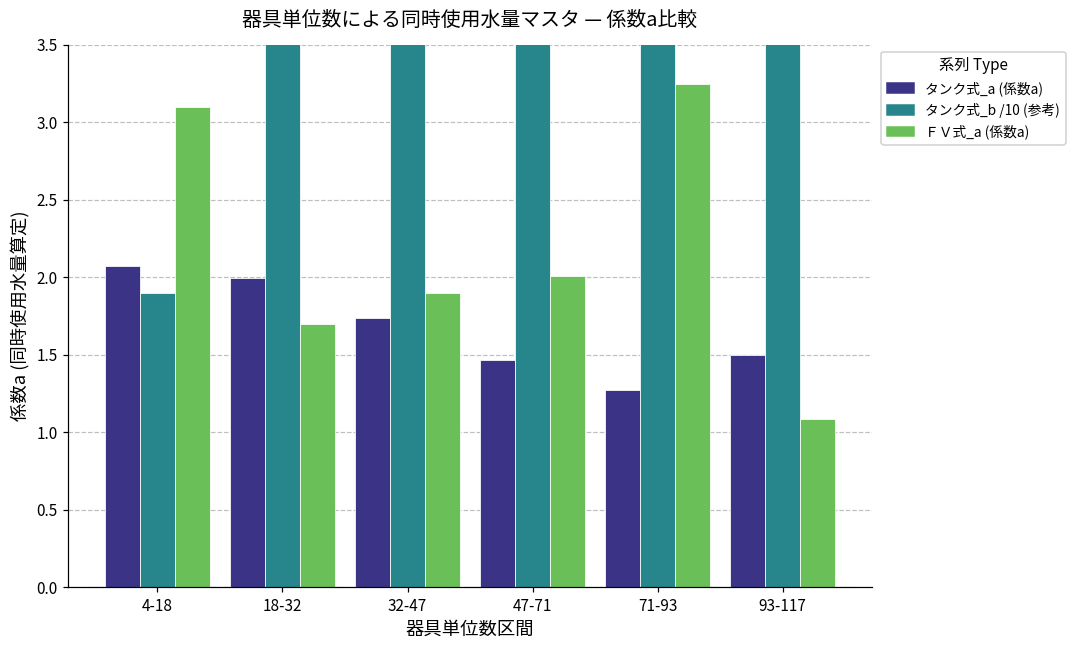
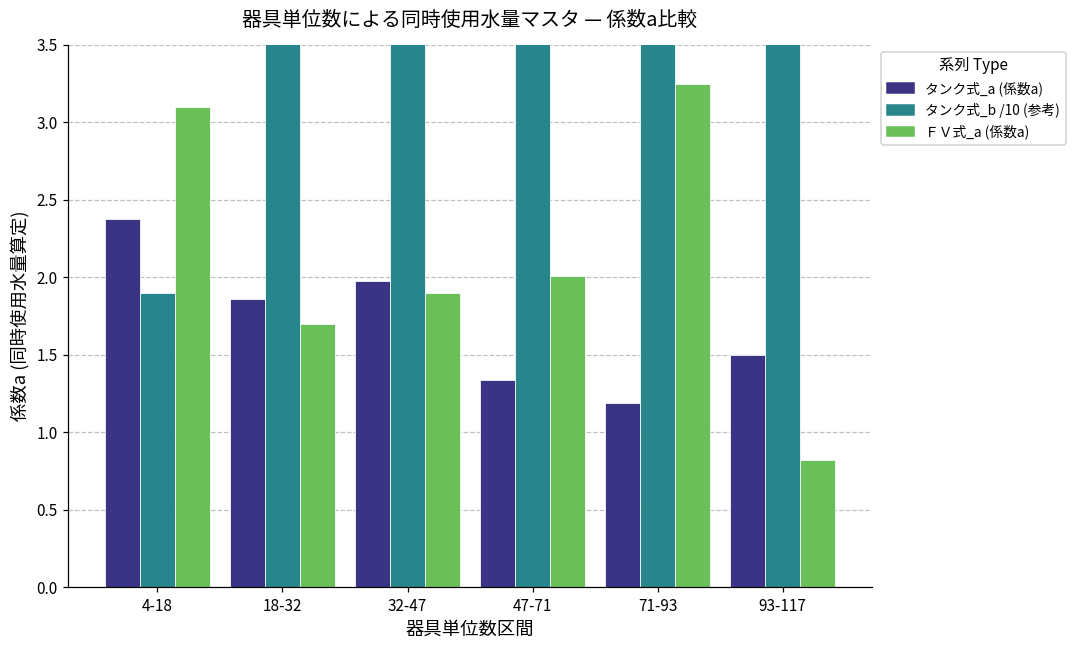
タンク式_a (係数a), 4-18: 2.07 -> 2.38
タンク式_a (係数a), 18-32: 1.99 -> 1.86
タンク式_a (係数a), 32-47: 1.73 -> 1.98
タンク式_a (係数a), 47-71: 1.46 -> 1.33
タンク式_a (係数a), 71-93: 1.27 -> 1.19
ＦＶ式_a (係数a), 93-117: 1.08 -> 0.82
